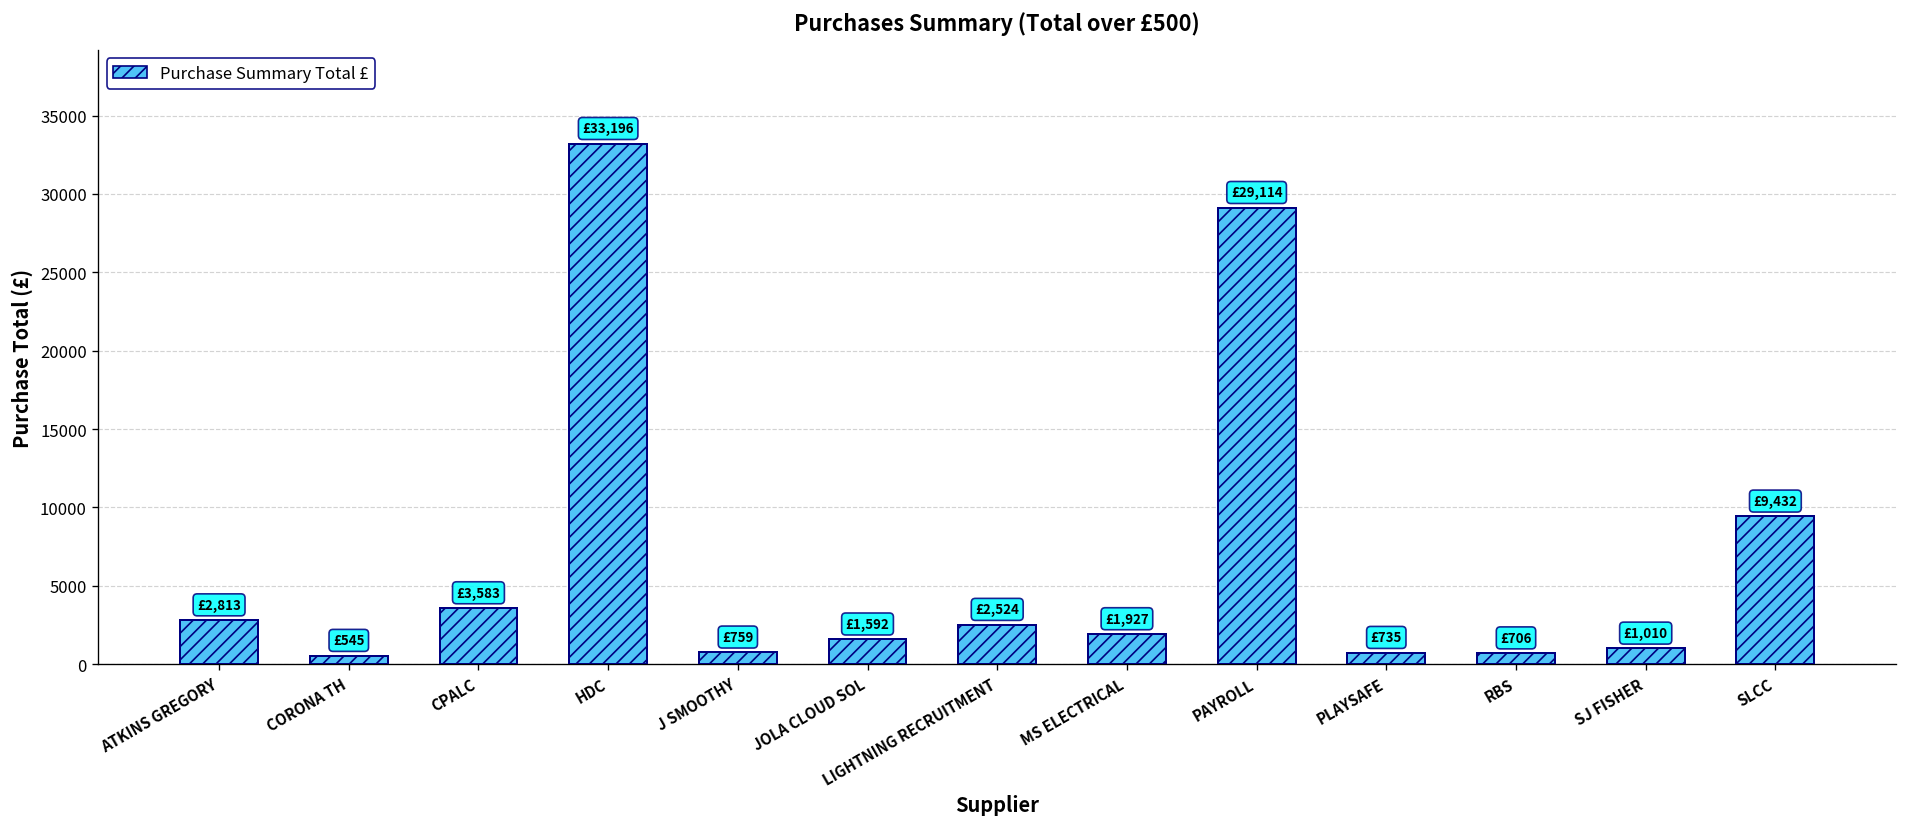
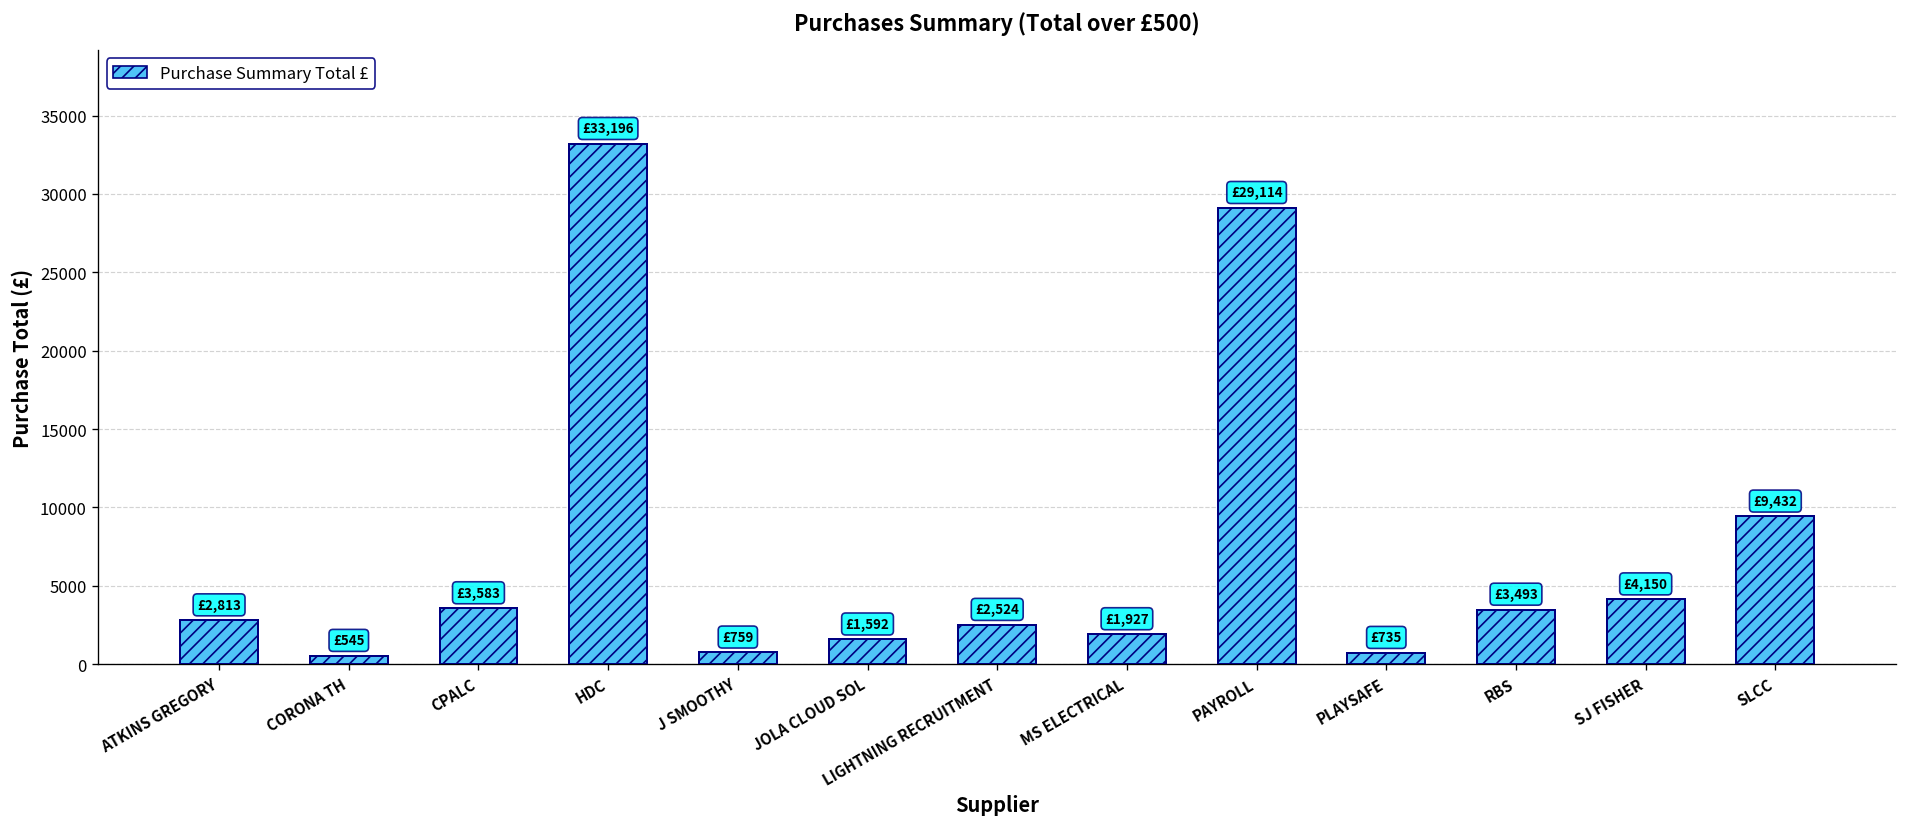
RBS: £706 -> £3,493
SJ FISHER: £1,010 -> £4,150
